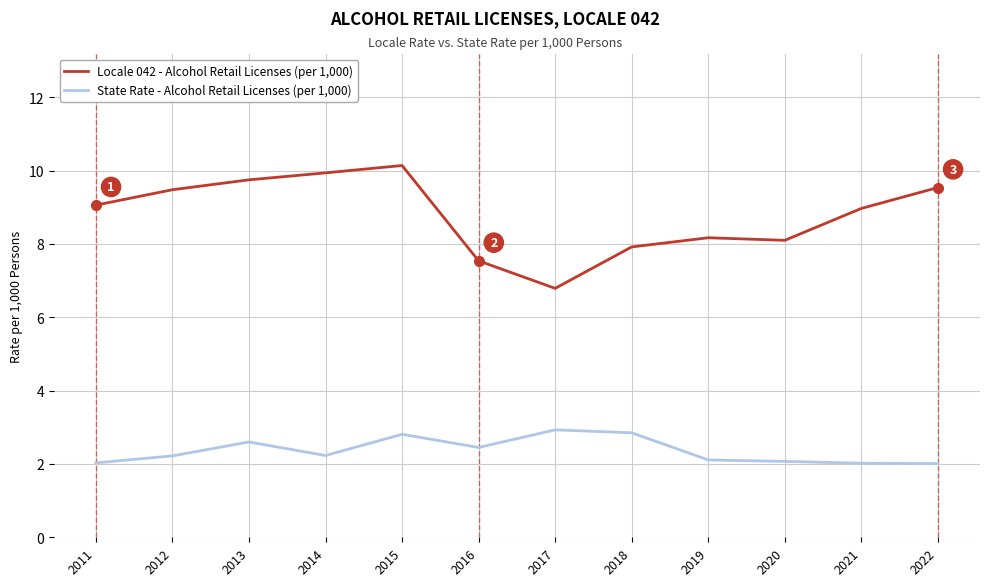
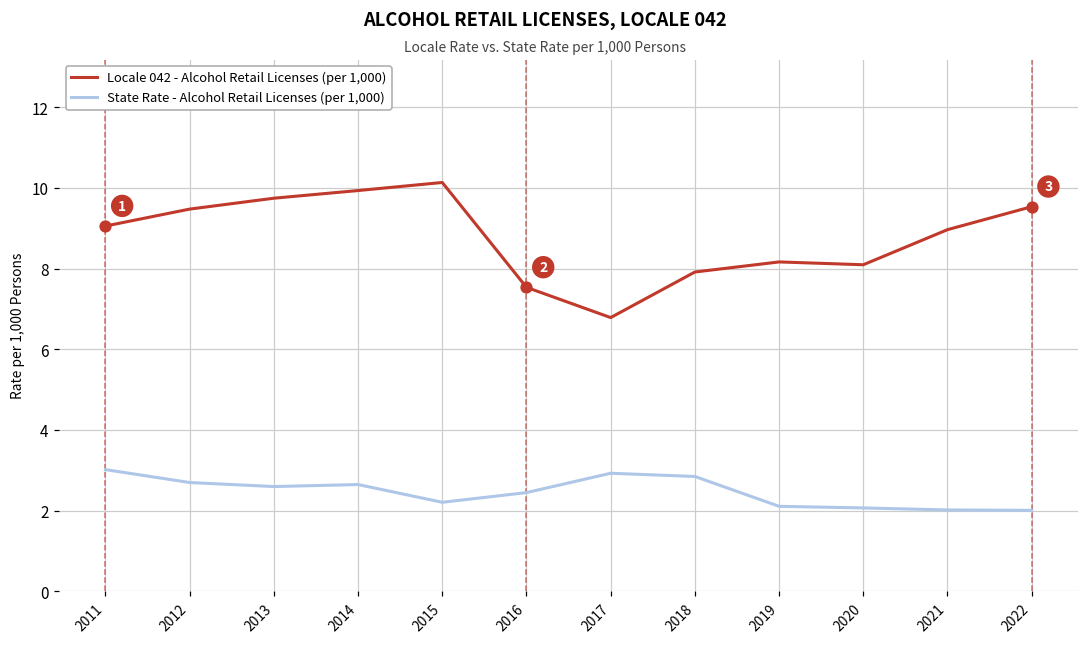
State Rate - Alcohol Retail Licenses (per 1,000), 2011: 2.0 -> 3.0
State Rate - Alcohol Retail Licenses (per 1,000), 2012: 2.2 -> 2.7
State Rate - Alcohol Retail Licenses (per 1,000), 2014: 2.2 -> 2.7
State Rate - Alcohol Retail Licenses (per 1,000), 2015: 2.8 -> 2.2
